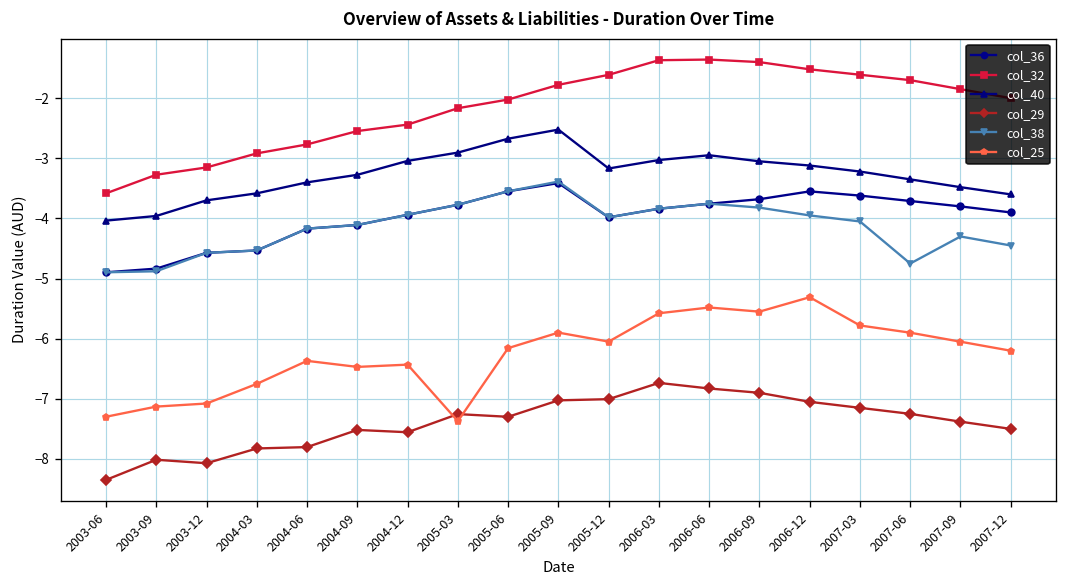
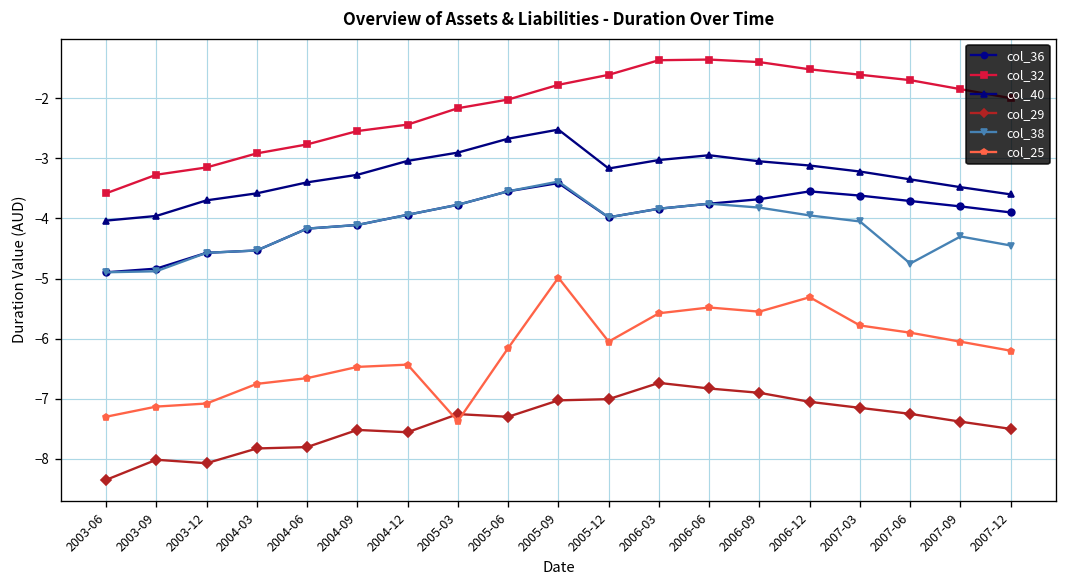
col_25, 2004-06: -6.4 -> -6.7
col_25, 2005-09: -5.9 -> -5.0
